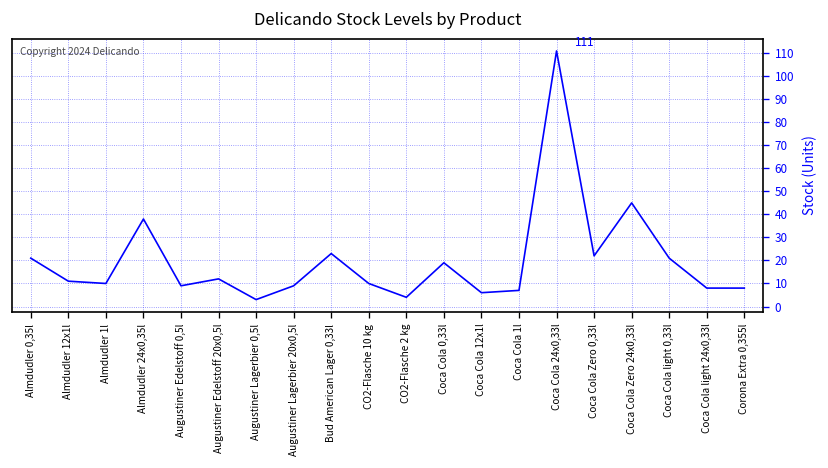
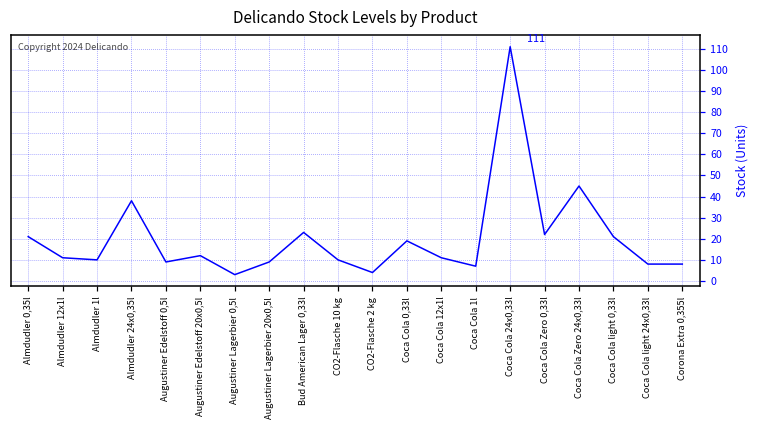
Coca Cola 12x1l: 6 -> 11
